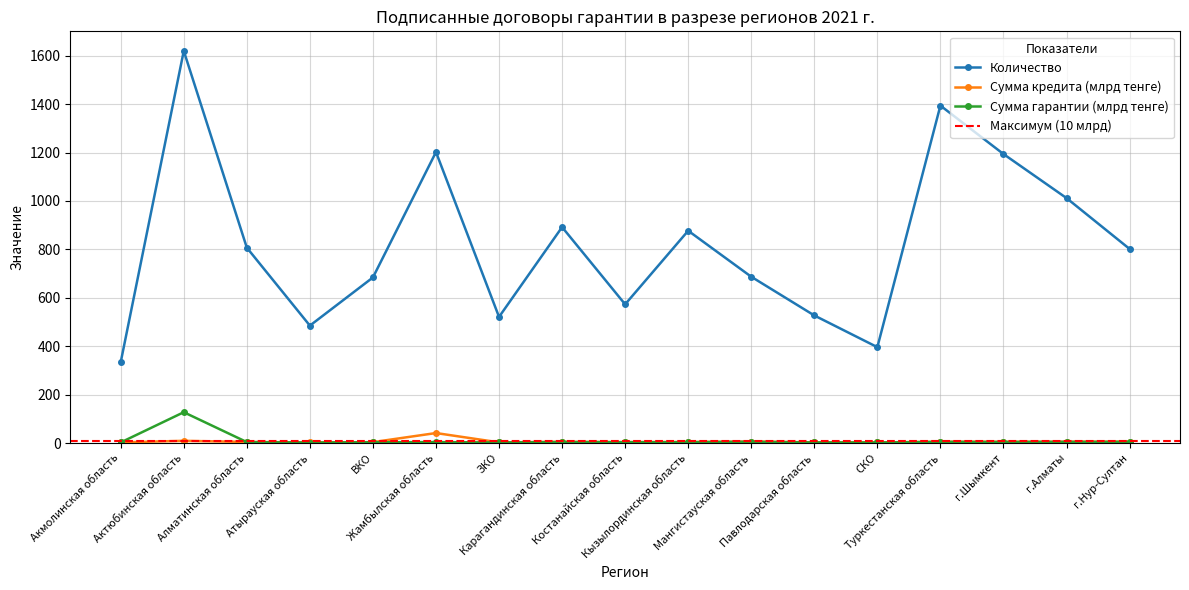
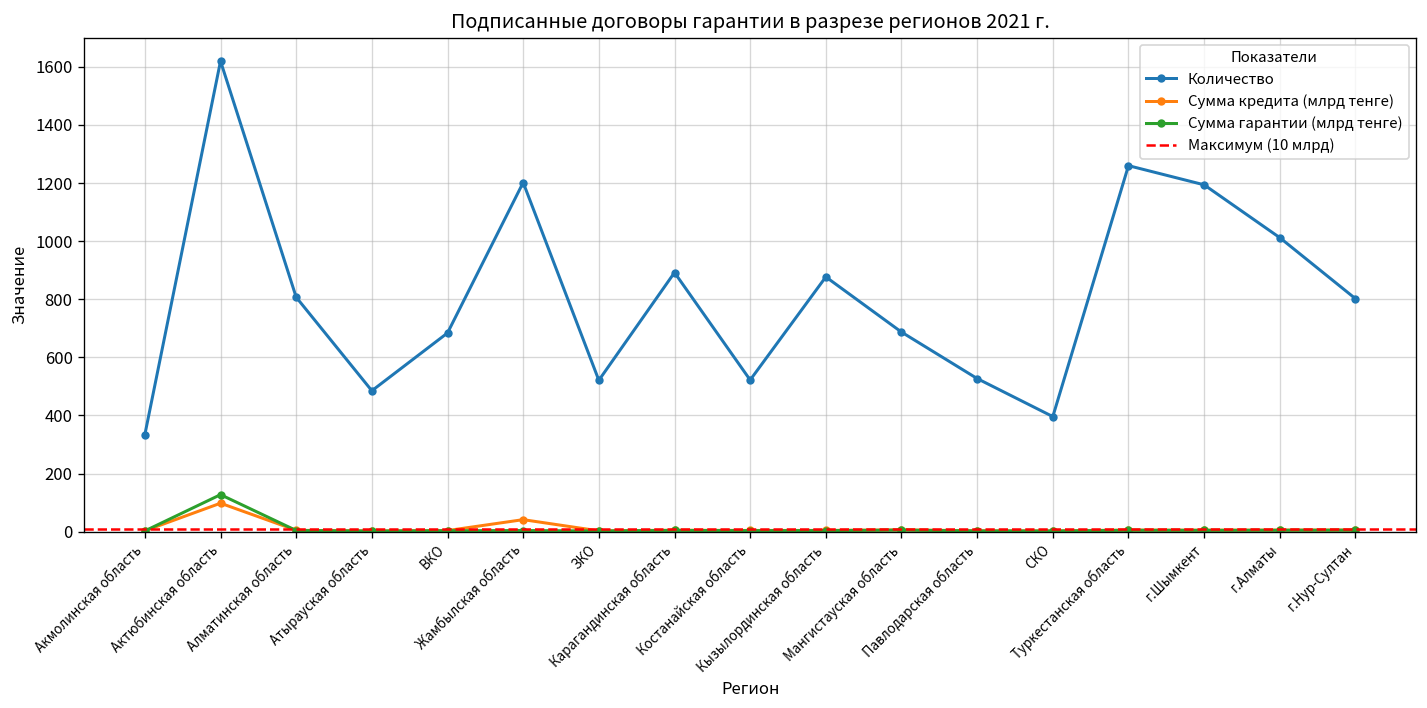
Сумма кредита (млрд тенге), Актюбинская область: 10 -> 100
Количество, Костанайская область: 570 -> 520
Количество, Туркестанская область: 1390 -> 1260
